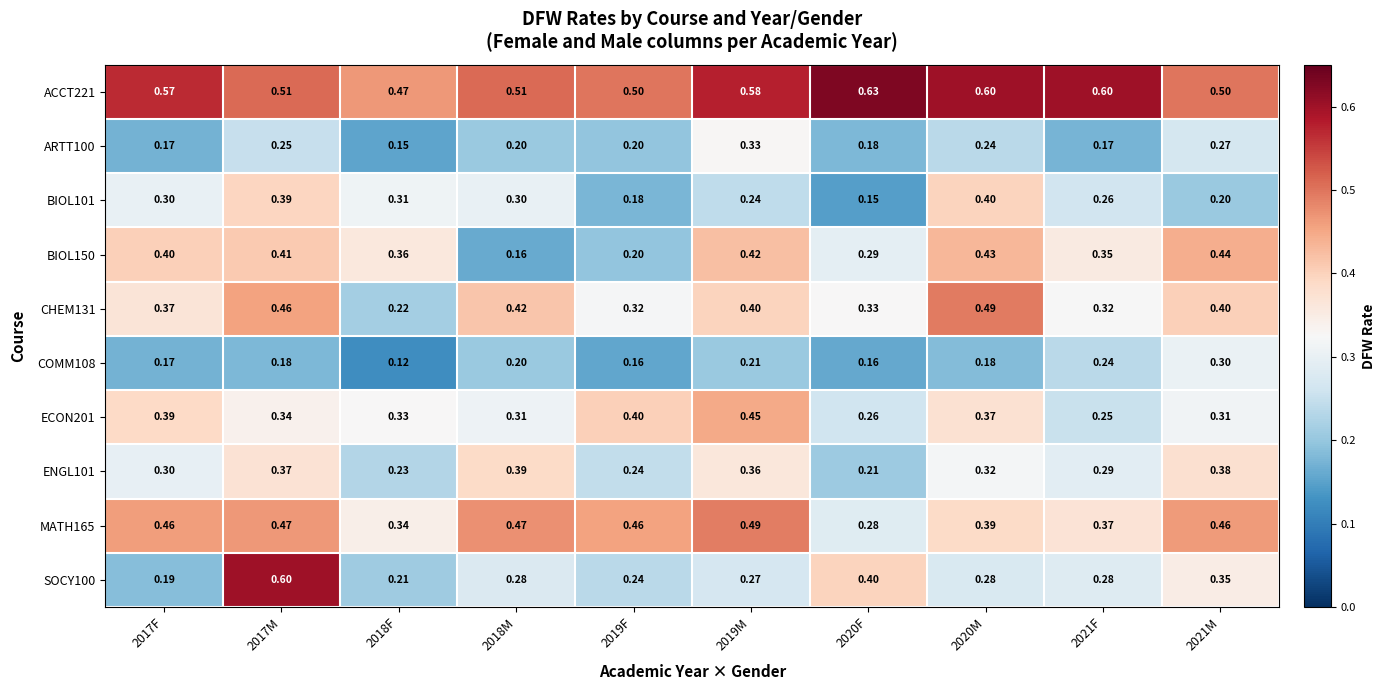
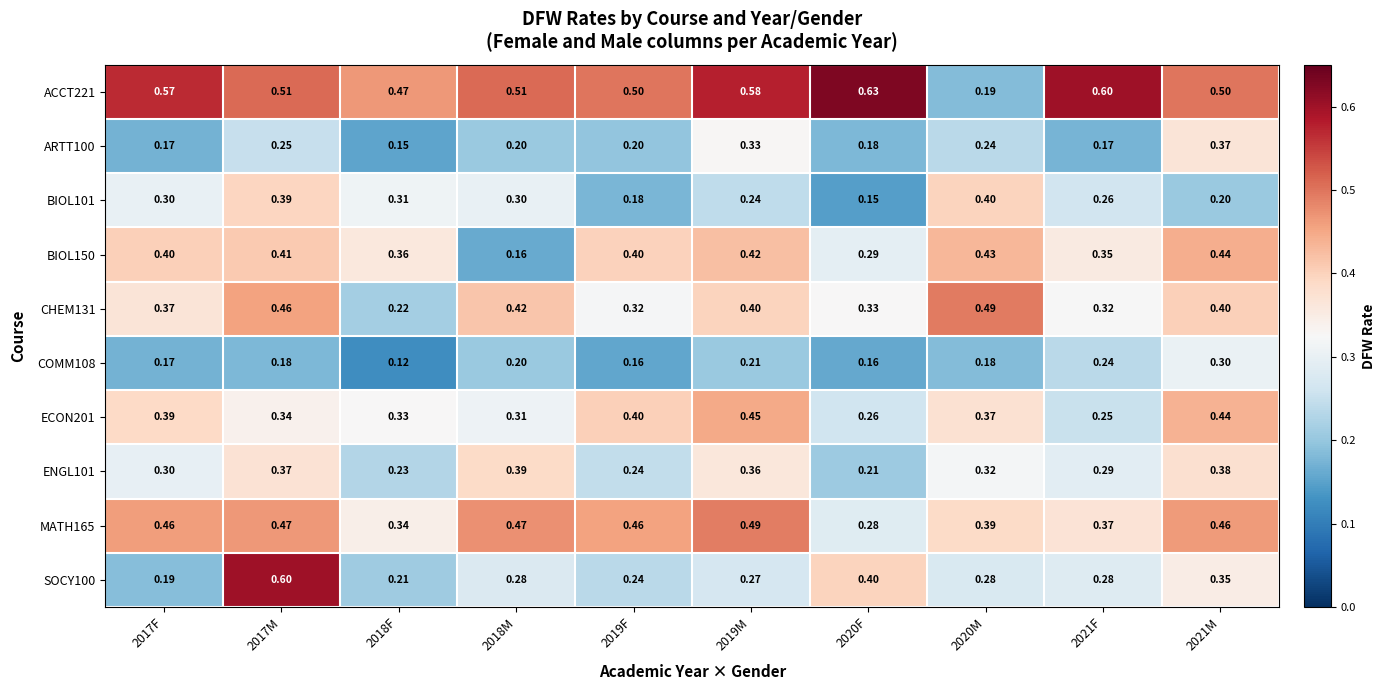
ACCT221, 2020M: 0.60 -> 0.19
ARTT100, 2021M: 0.27 -> 0.37
BIOL150, 2019F: 0.20 -> 0.40
ECON201, 2021M: 0.31 -> 0.44
